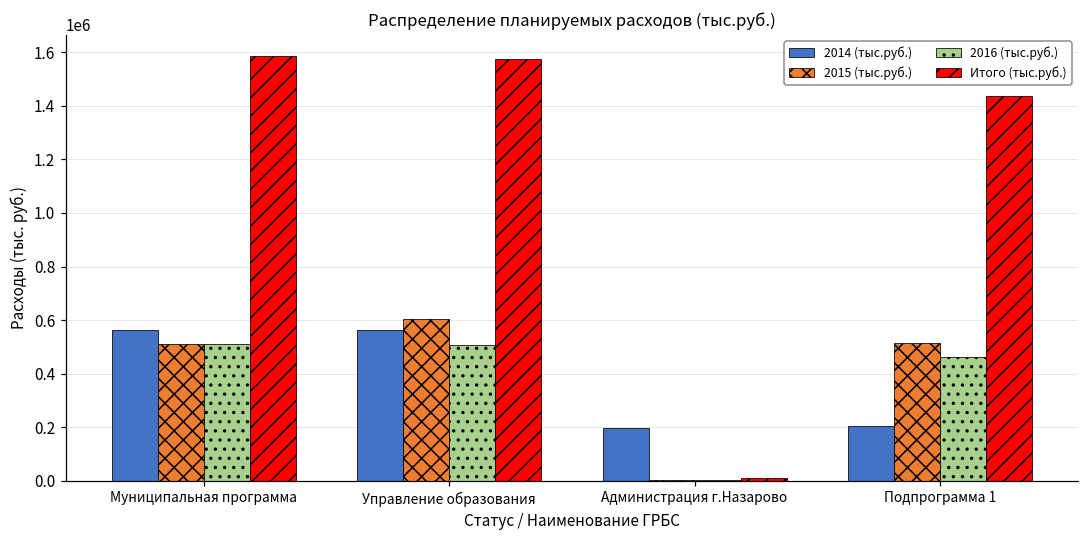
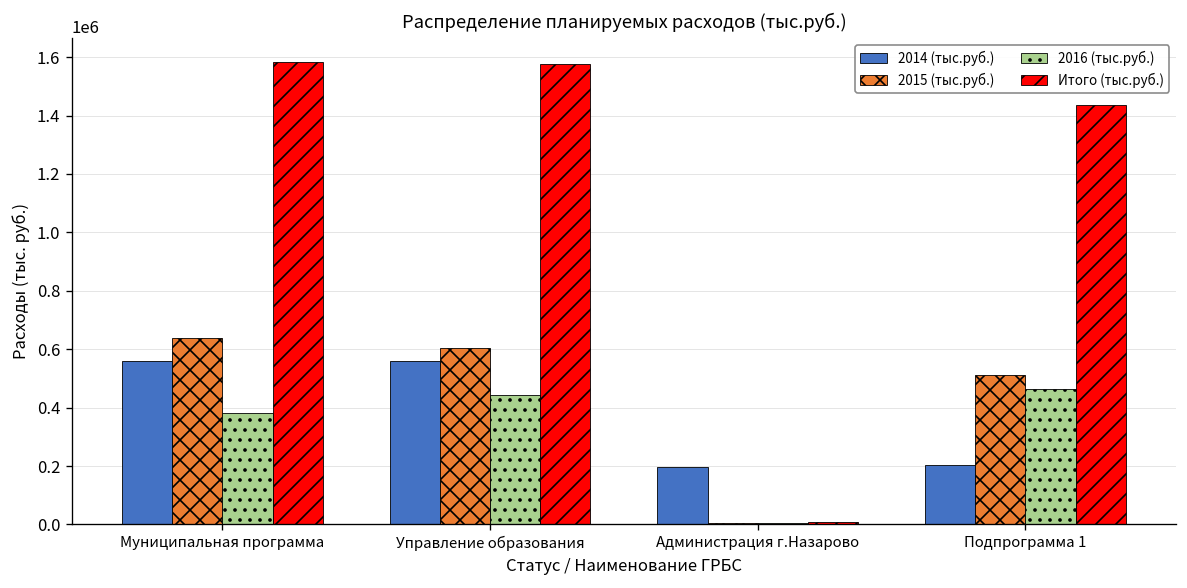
2015 (тыс.руб.), Муниципальная программа: 510000 -> 640000
2016 (тыс.руб.), Муниципальная программа: 510000 -> 380000
2016 (тыс.руб.), Управление образования: 510000 -> 440000
